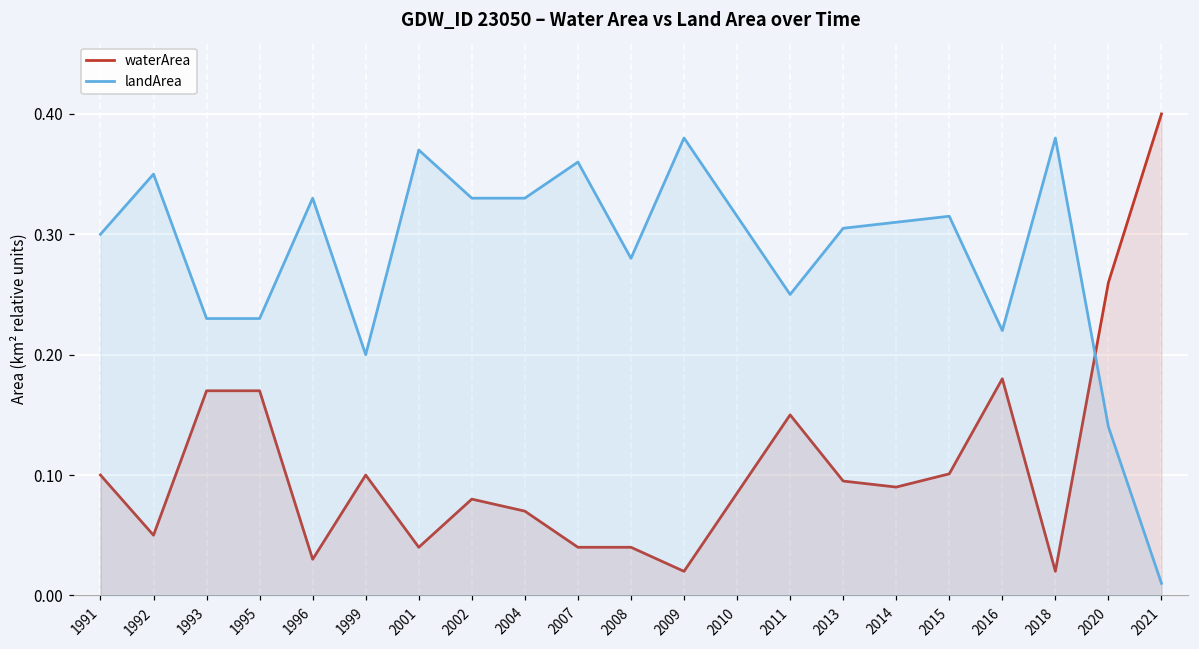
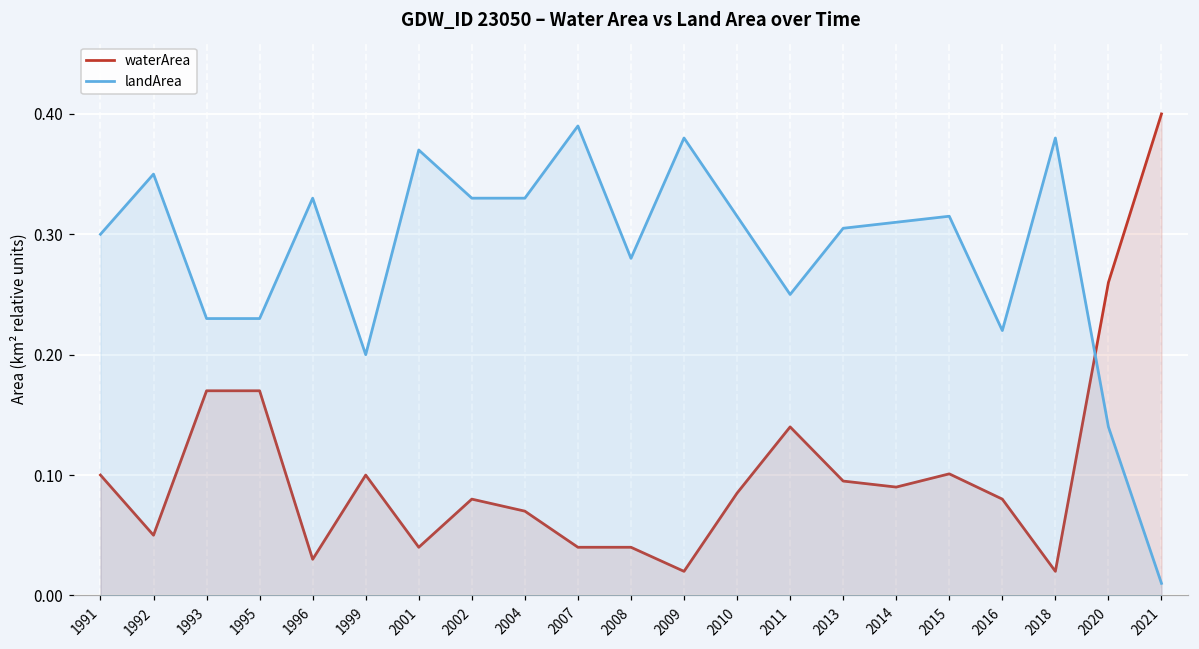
landArea, 2007: 0.36 -> 0.39
waterArea, 2011: 0.15 -> 0.14
waterArea, 2016: 0.18 -> 0.08
